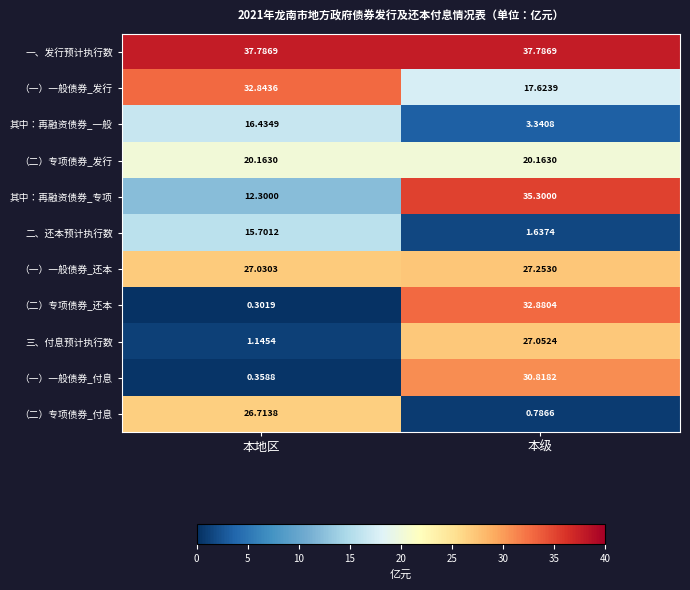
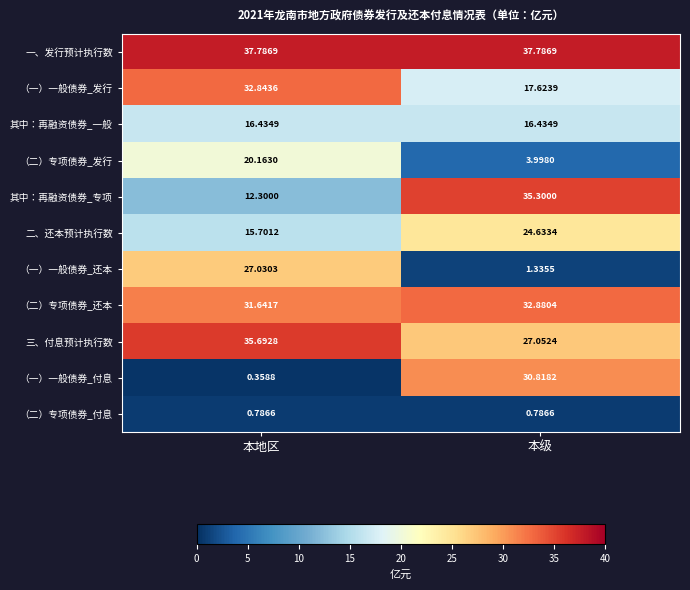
其中：再融资债券_一般, 本级: 3.3408 -> 16.4349
（二）专项债券_发行, 本级: 20.1630 -> 3.9980
二、还本预计执行数, 本级: 1.6374 -> 24.6334
（一）一般债券_还本, 本级: 27.2530 -> 1.3355
（二）专项债券_还本, 本地区: 0.3019 -> 31.6417
三、付息预计执行数, 本地区: 1.1454 -> 35.6928
（二）专项债券_付息, 本地区: 26.7138 -> 0.7866
